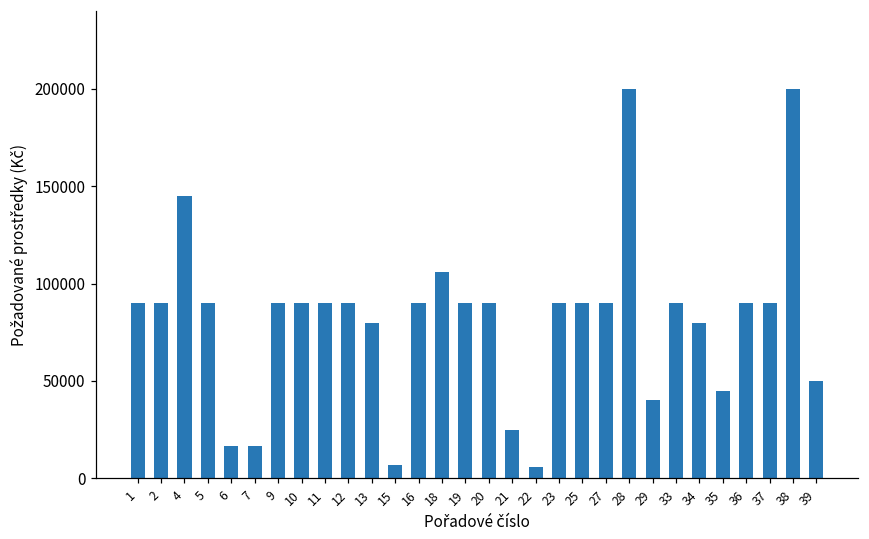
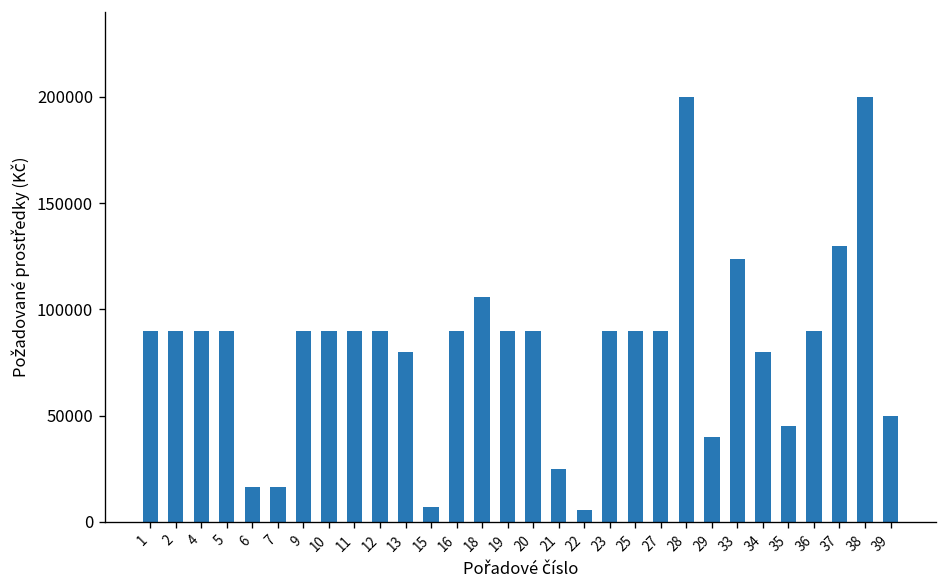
4: 145000 -> 90000
33: 90000 -> 124000
37: 90000 -> 130000
